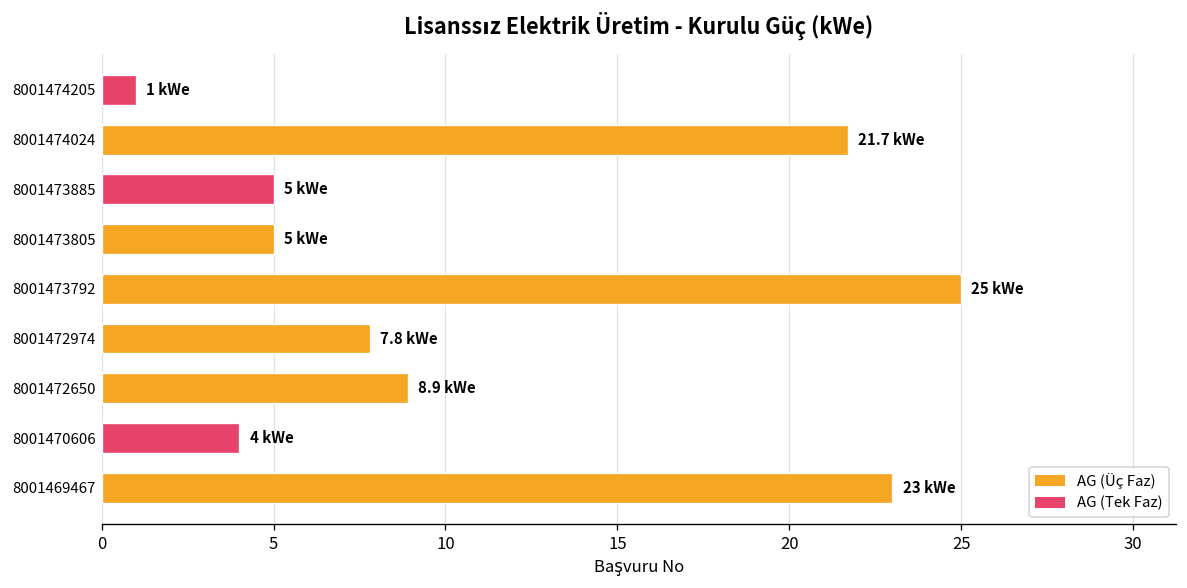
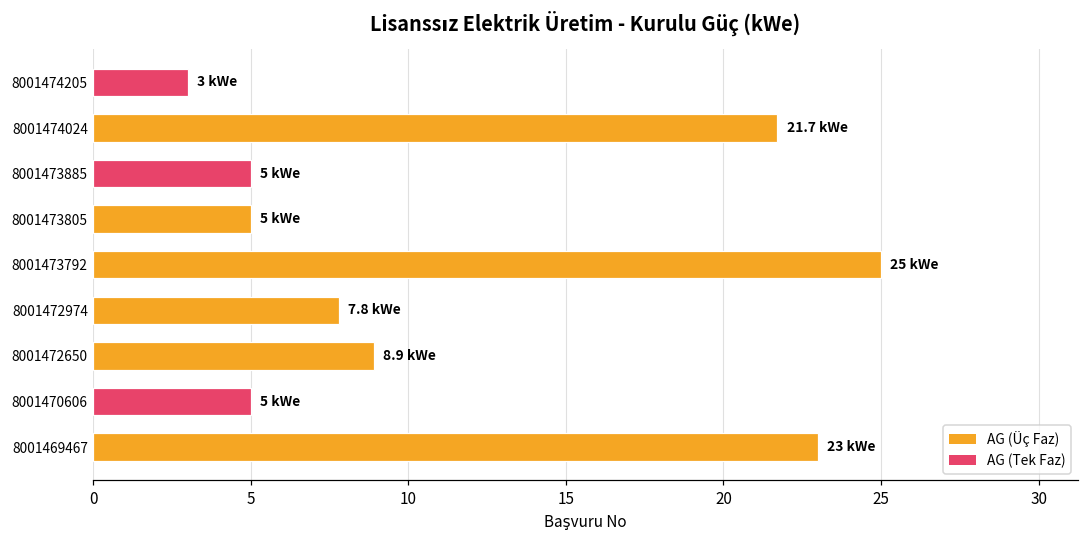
8001474205: 1 -> 3
8001470606: 4 -> 5
